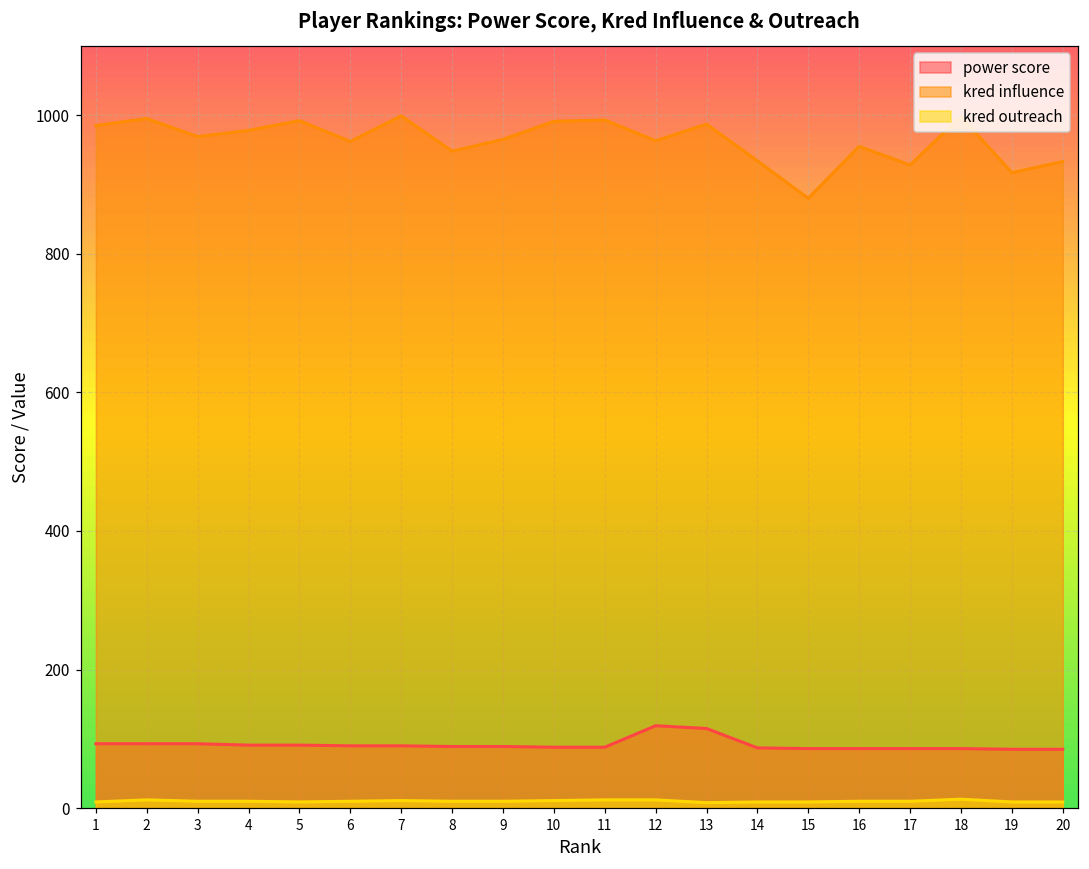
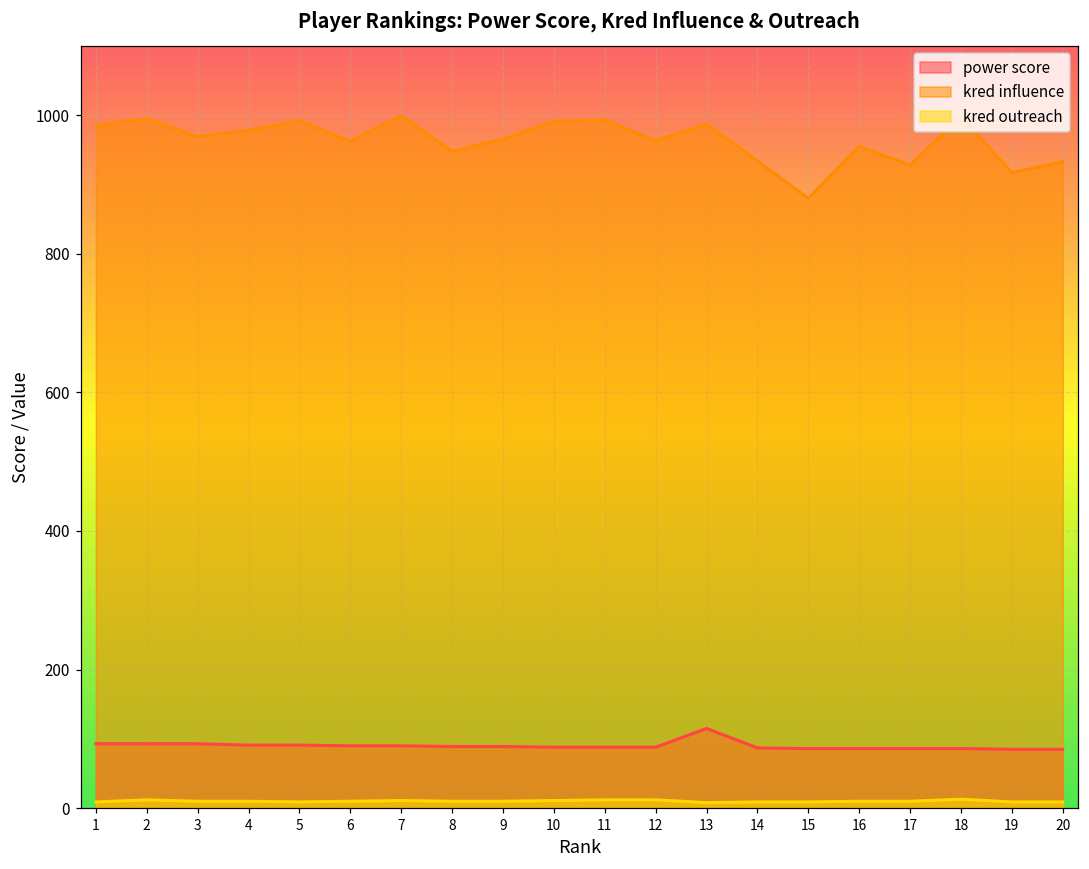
power score, 12: 120 -> 90
